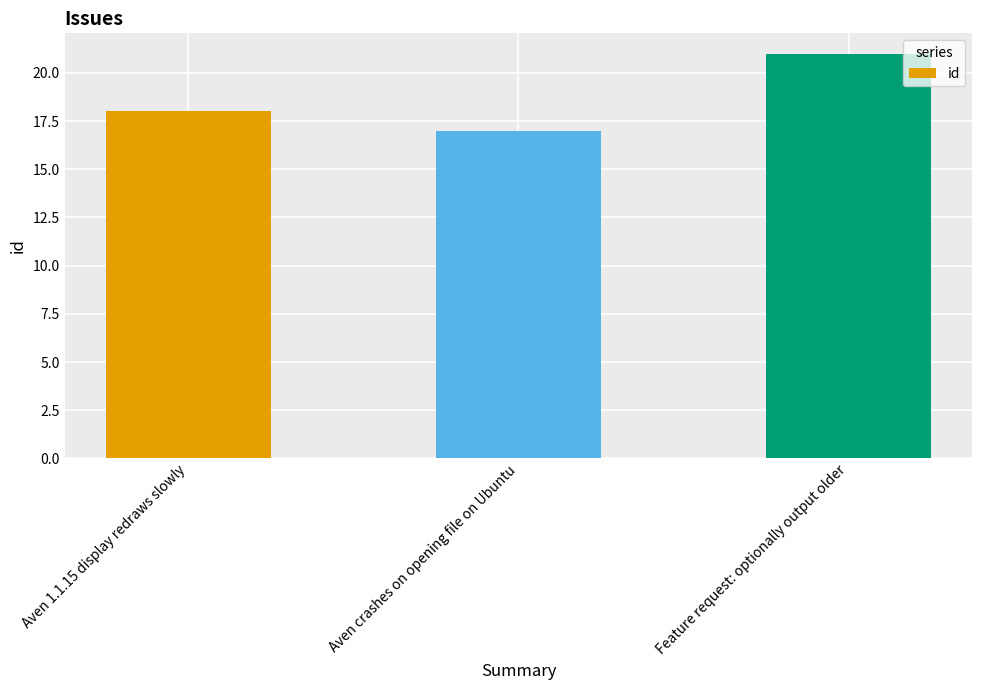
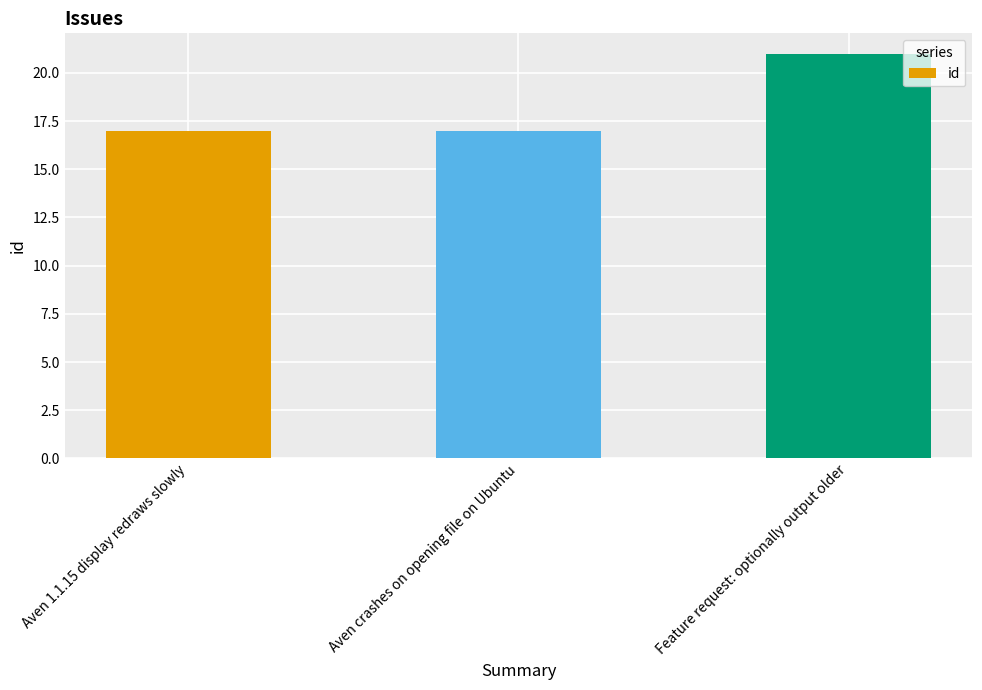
Aven 1.1.15 display redraws slowly: 18 -> 17
